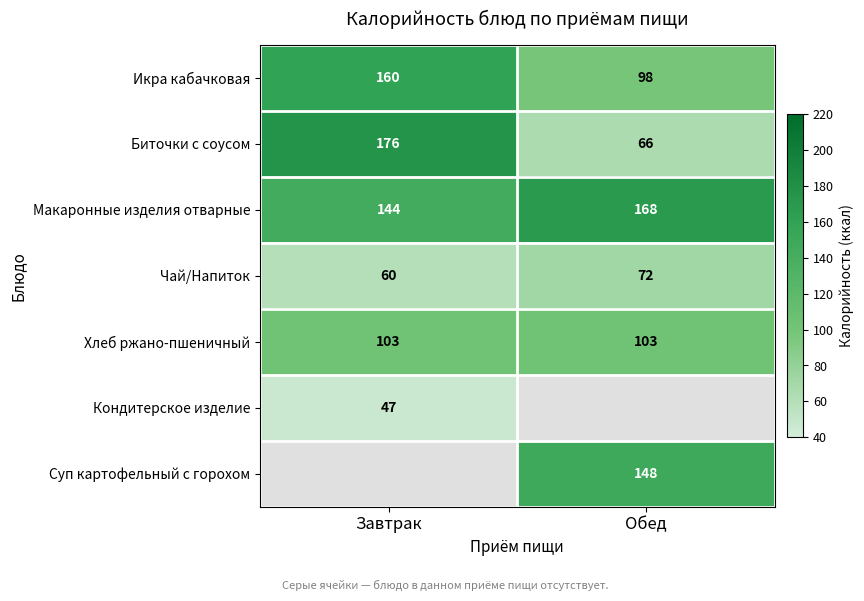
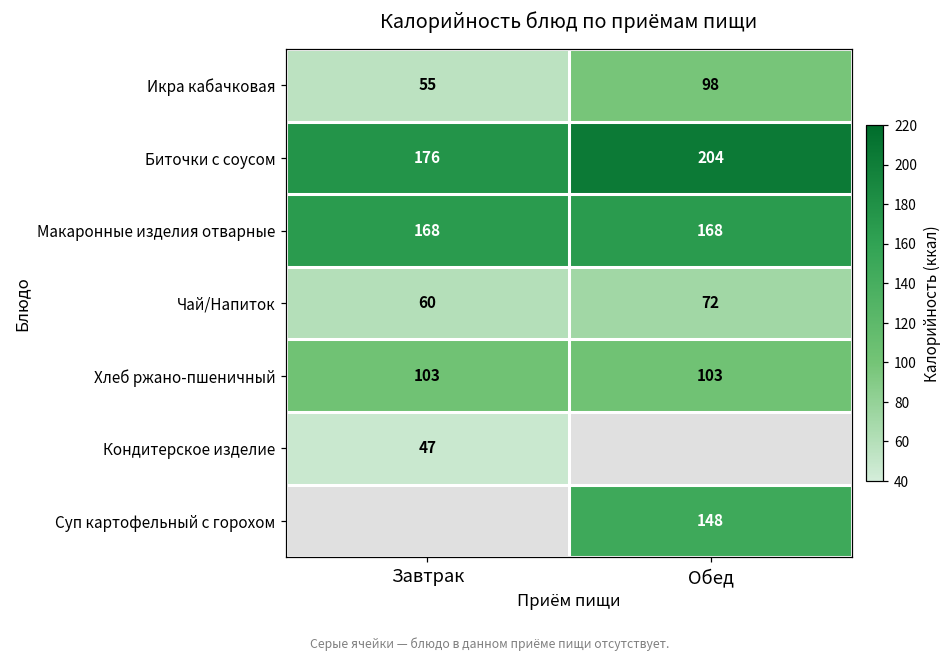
Икра кабачковая, Завтрак: 160 -> 55
Биточки с соусом, Обед: 66 -> 204
Макаронные изделия отварные, Завтрак: 144 -> 168
